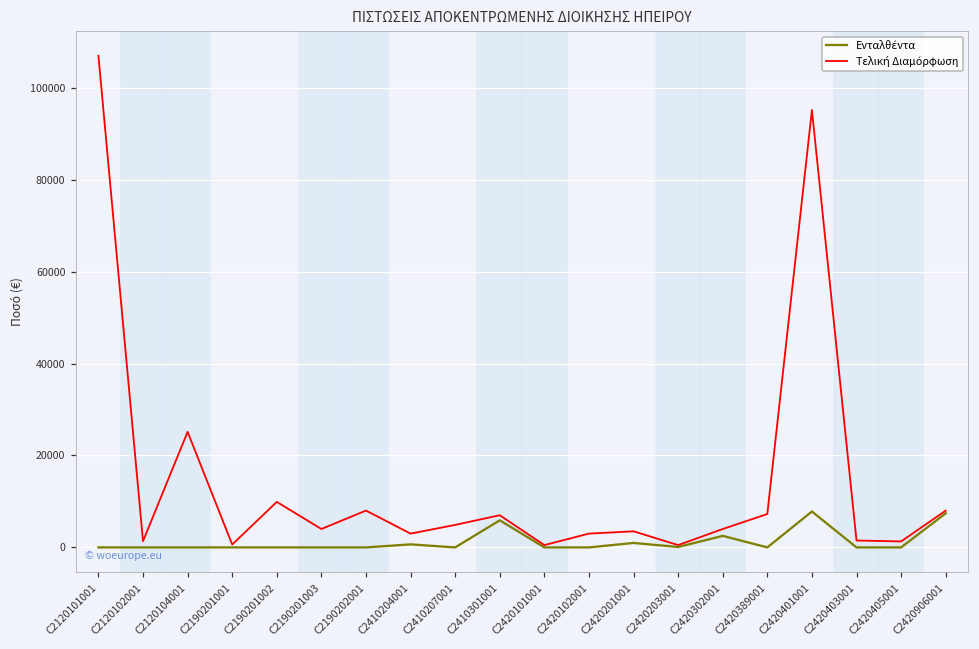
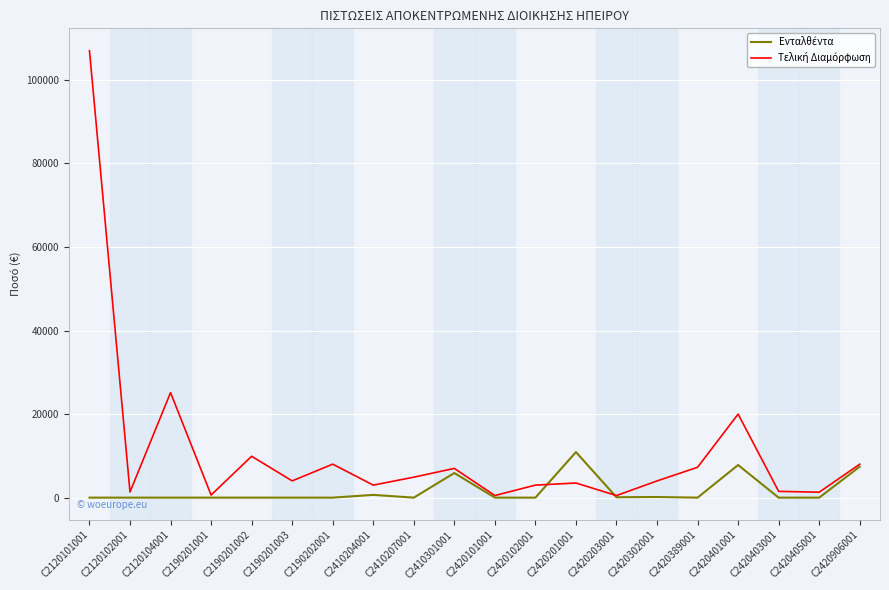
Ενταλθέντα, C2420201001: 1000 -> 11000
Ενταλθέντα, C2420302001: 3000 -> 0
Τελική Διαμόρφωση, C2420401001: 95000 -> 20000
